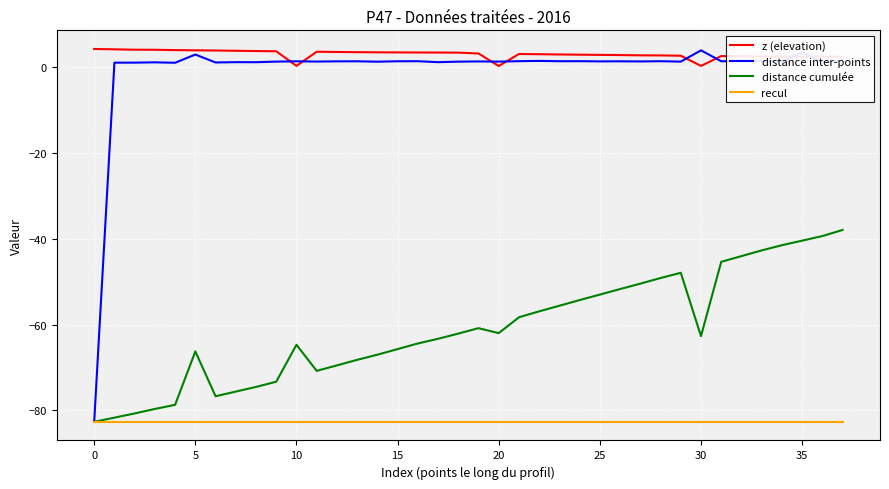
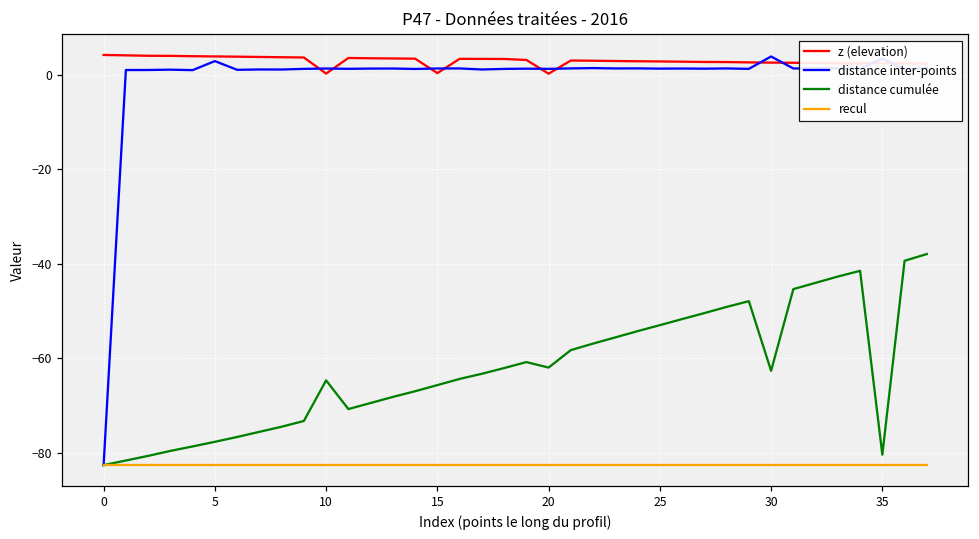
distance cumulée, 5: -66 -> -78
z (elevation), 15: 3 -> 0
z (elevation), 30: 0 -> 3
distance cumulée, 35: -40 -> -80
